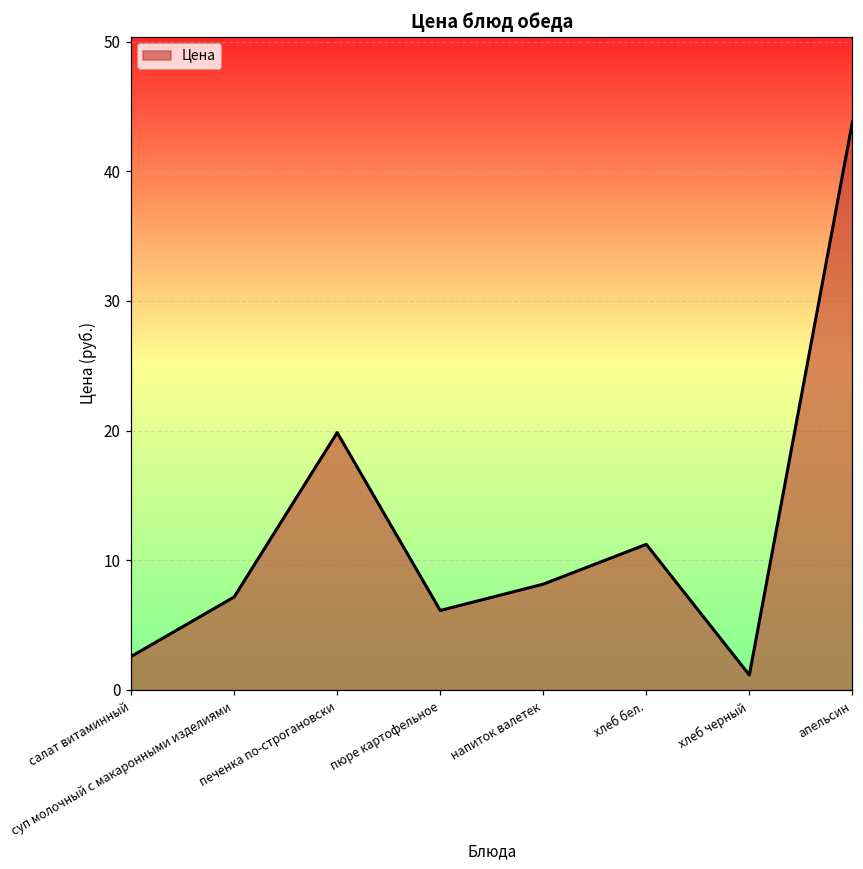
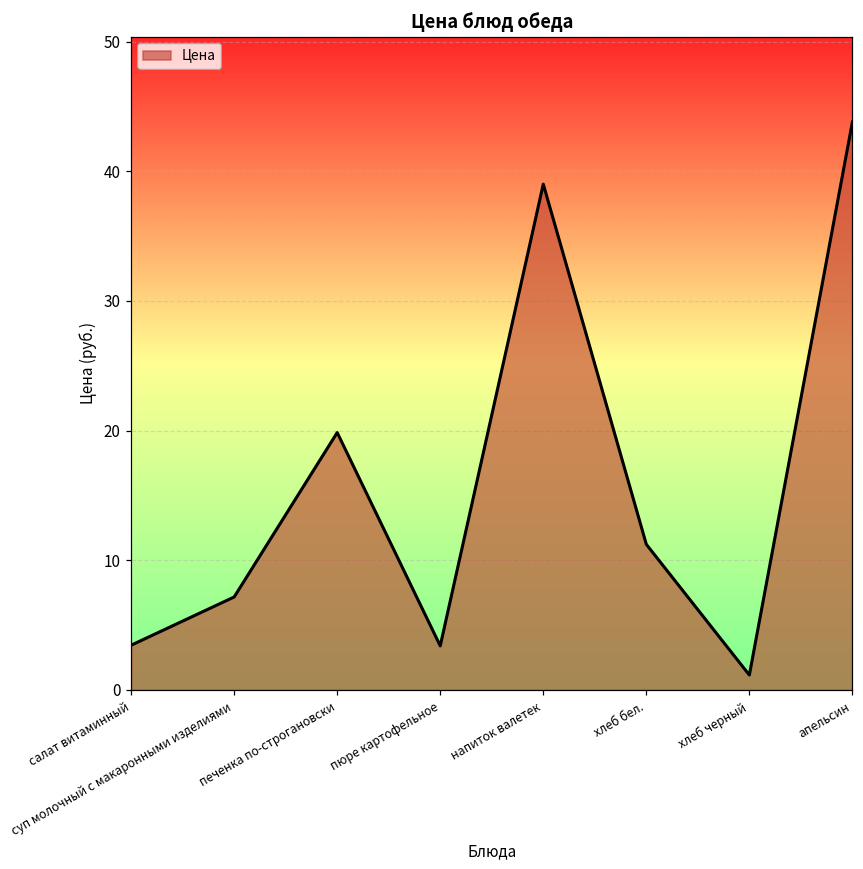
салат витаминный: 2.6 -> 3.5
пюре картофельное: 6.1 -> 3.4
напиток валетек: 8.2 -> 39.0
